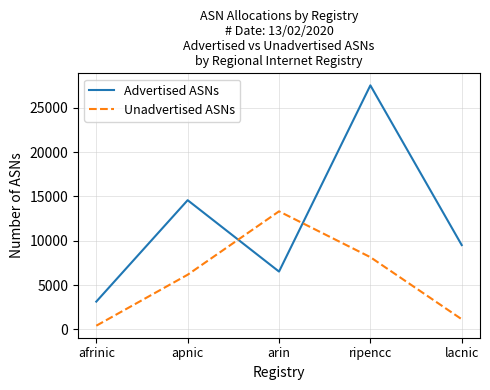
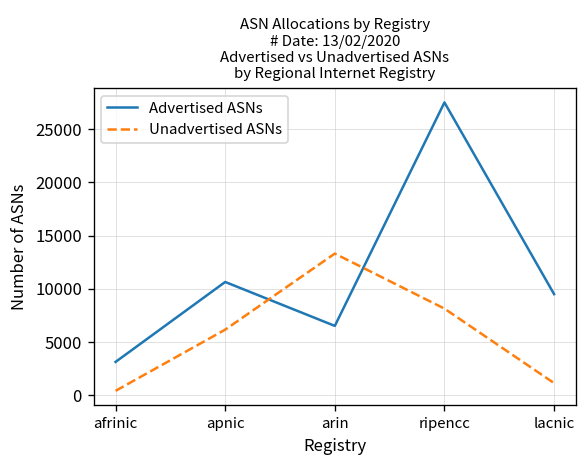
Advertised ASNs, apnic: 15000 -> 11000
